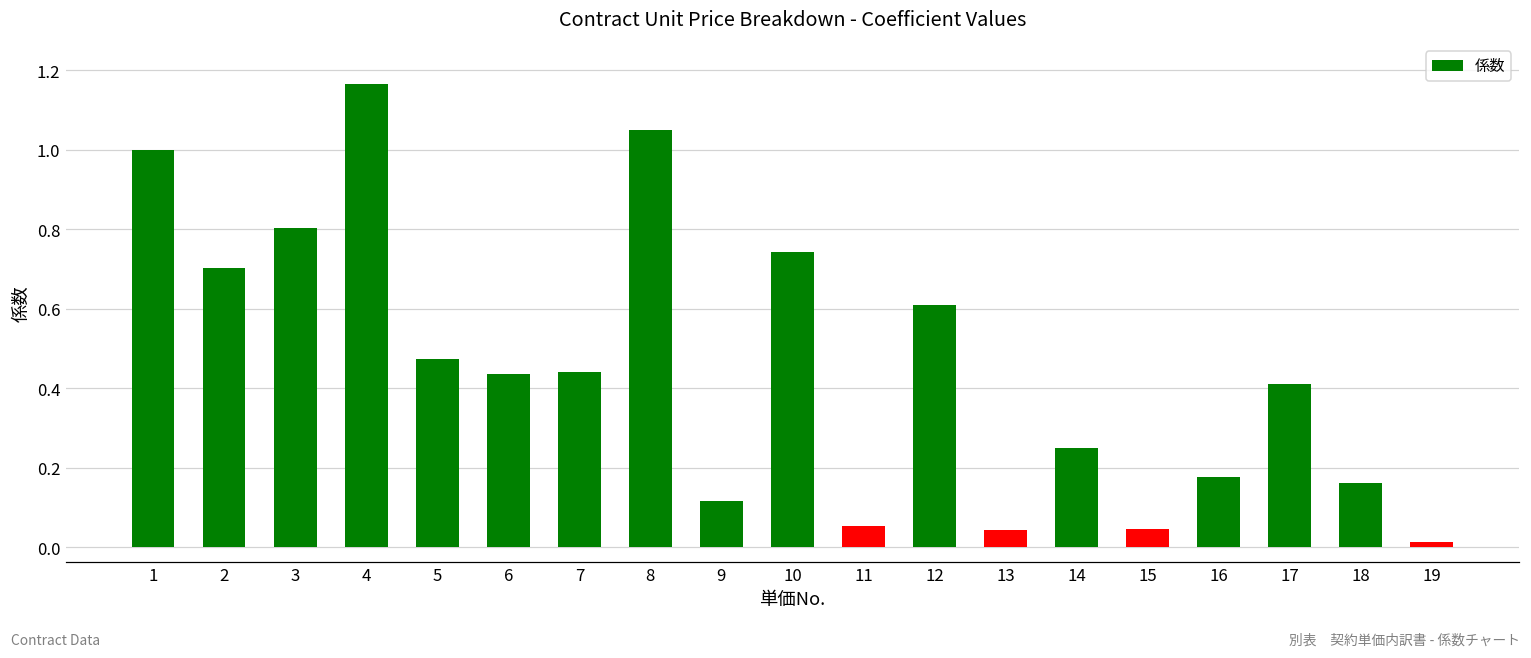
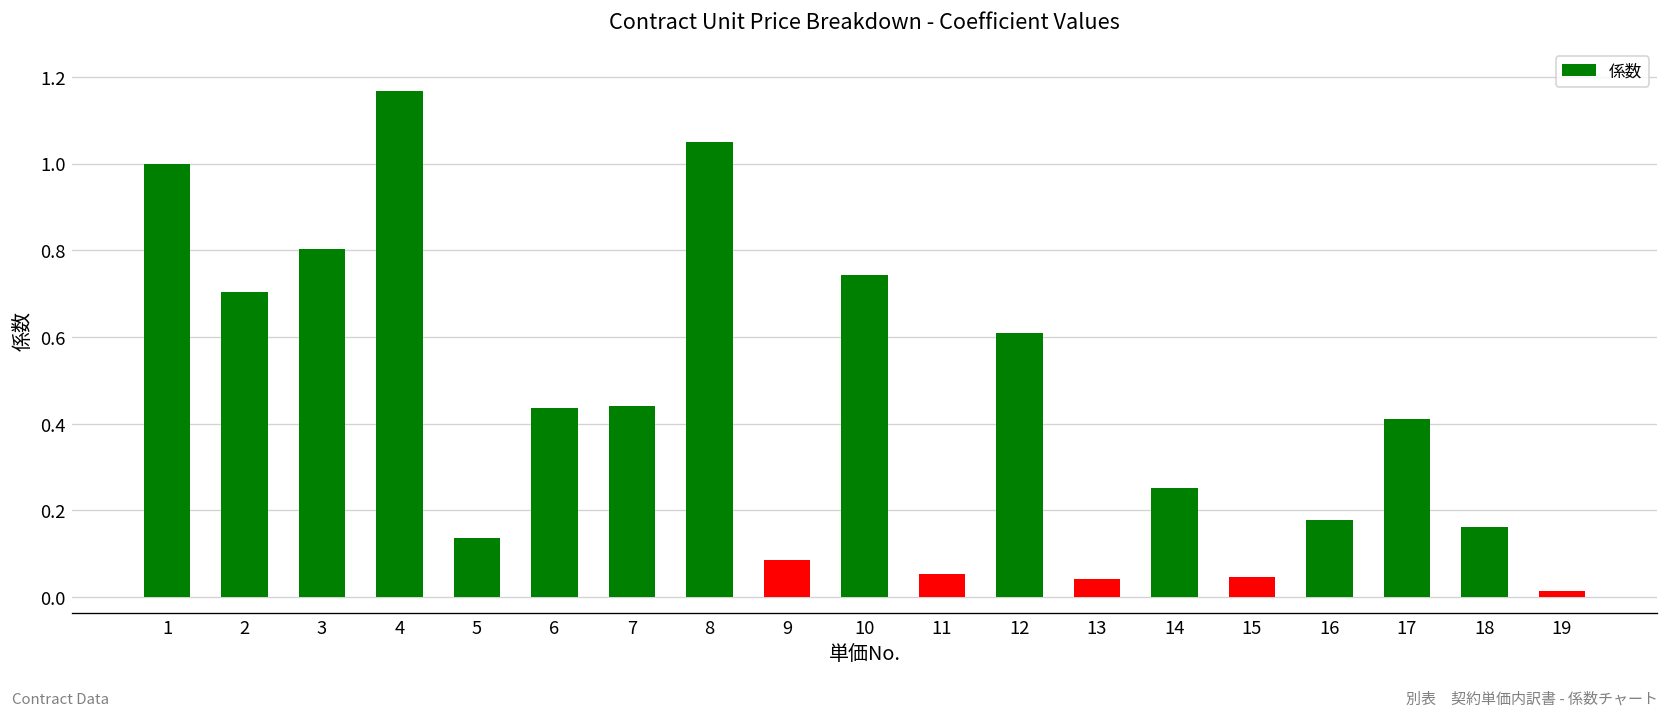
5: 0.47 -> 0.14
9: 0.12 -> 0.08
